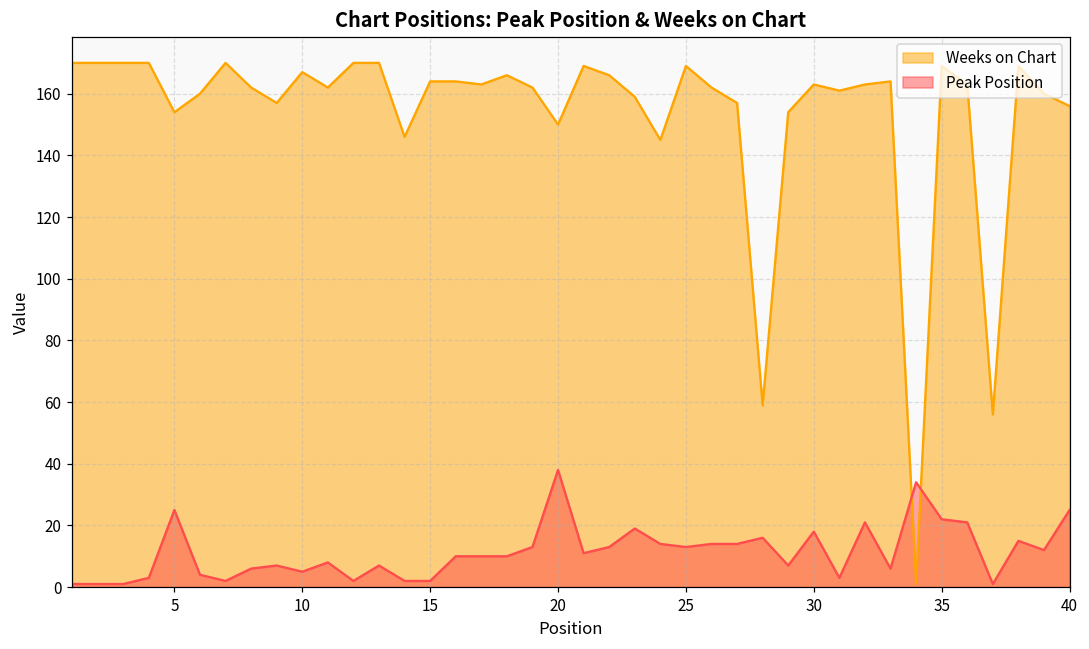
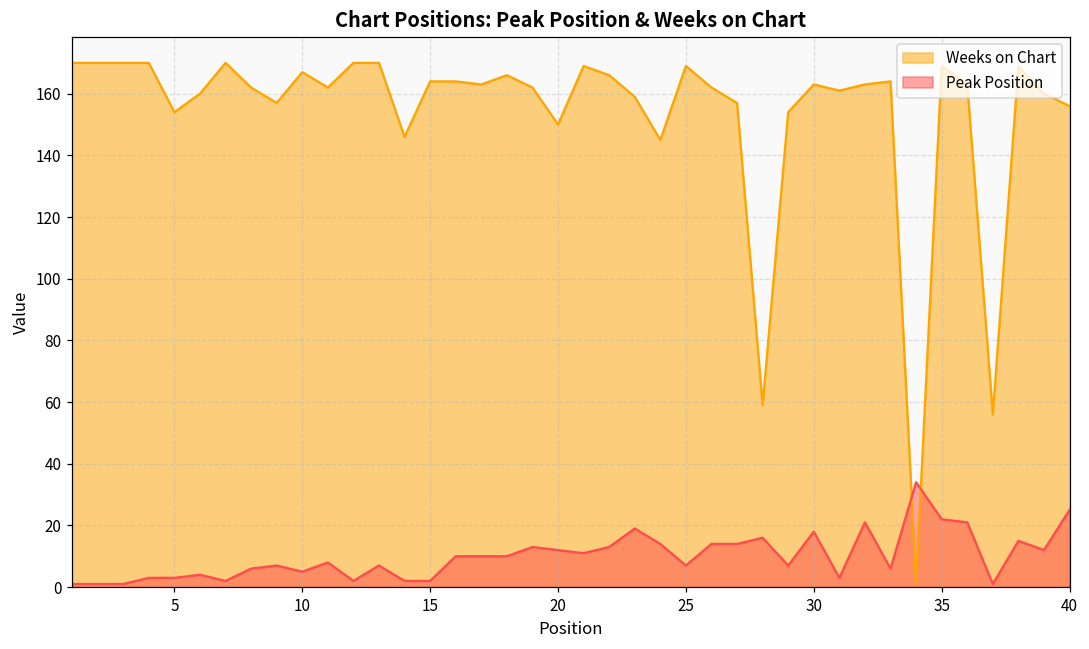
Peak Position, 5: 25 -> 3
Peak Position, 20: 38 -> 12
Peak Position, 25: 13 -> 7
